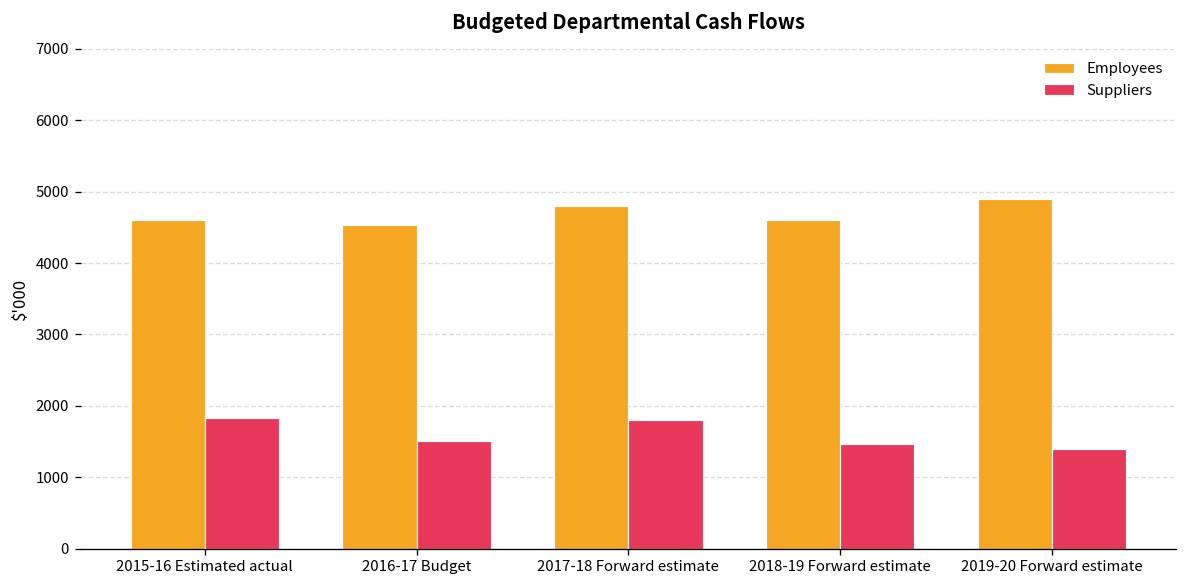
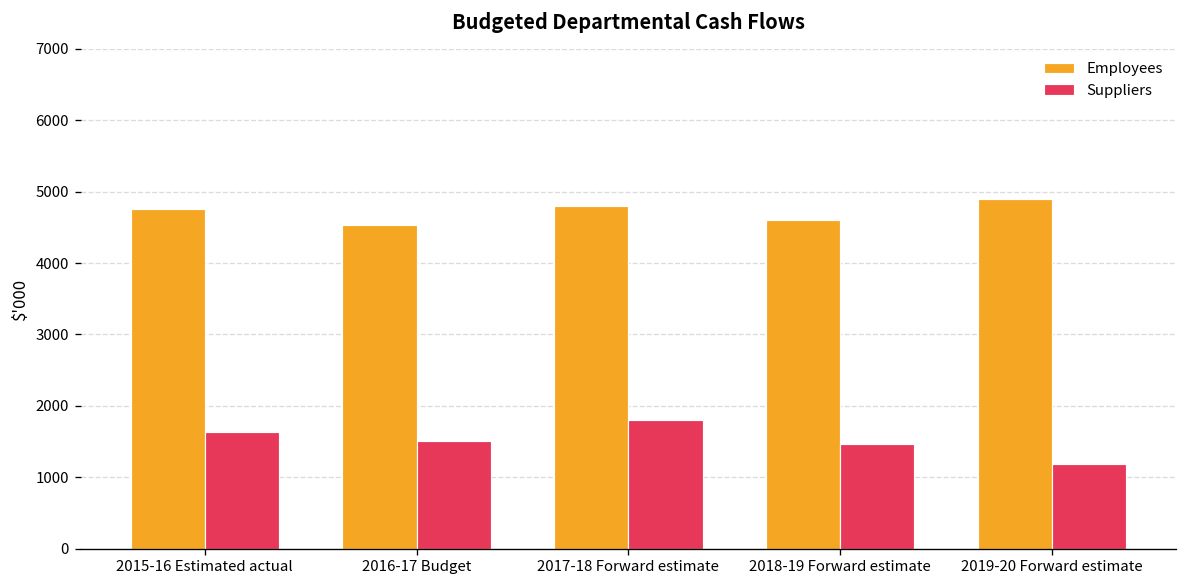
Employees, 2015-16 Estimated actual: 4600 -> 4800
Suppliers, 2015-16 Estimated actual: 1800 -> 1600
Suppliers, 2019-20 Forward estimate: 1400 -> 1200
